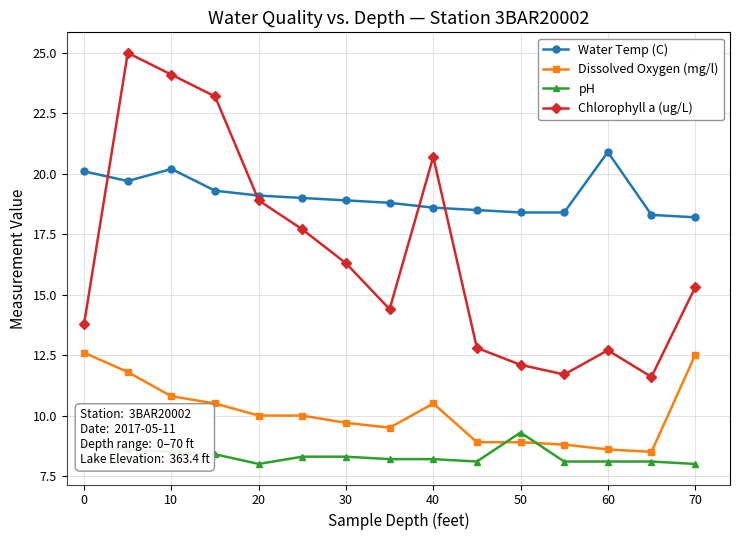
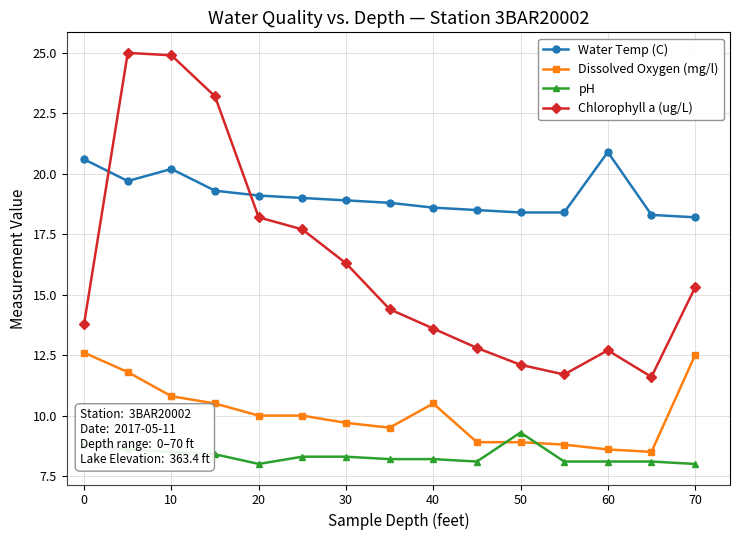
Water Temp (C), 0: 20.1 -> 20.6
Chlorophyll a (ug/L), 10: 24.1 -> 24.9
Chlorophyll a (ug/L), 20: 18.9 -> 18.2
Chlorophyll a (ug/L), 40: 20.7 -> 13.6
